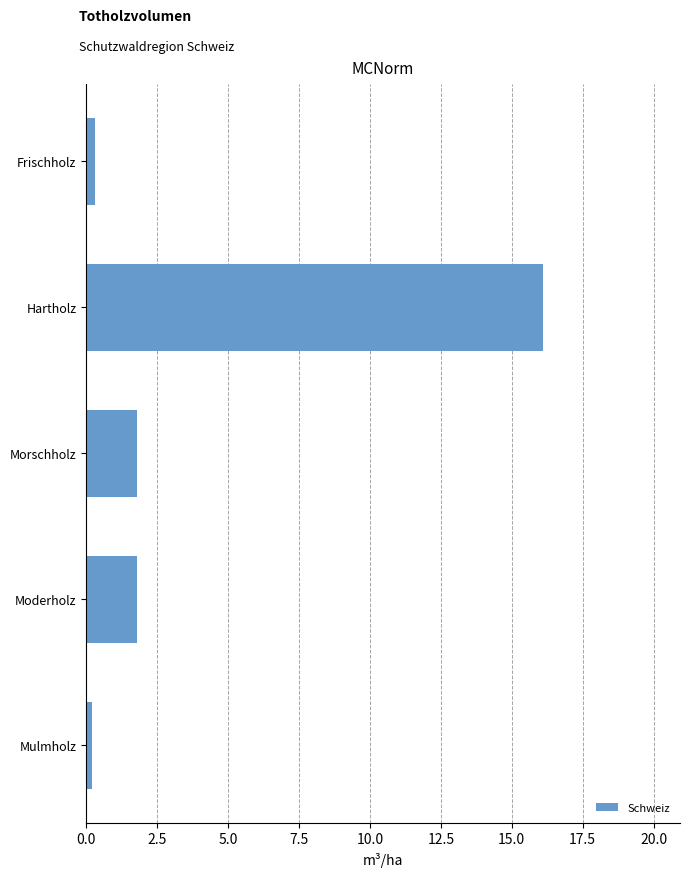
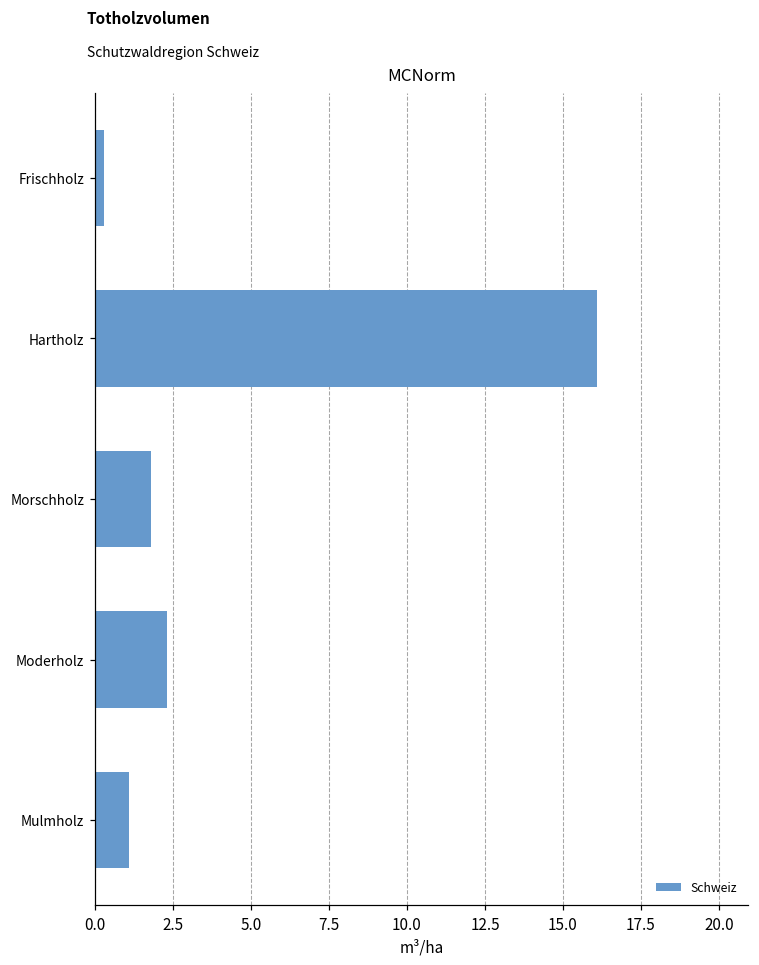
Moderholz: 1.8 -> 2.3
Mulmholz: 0.2 -> 1.1
